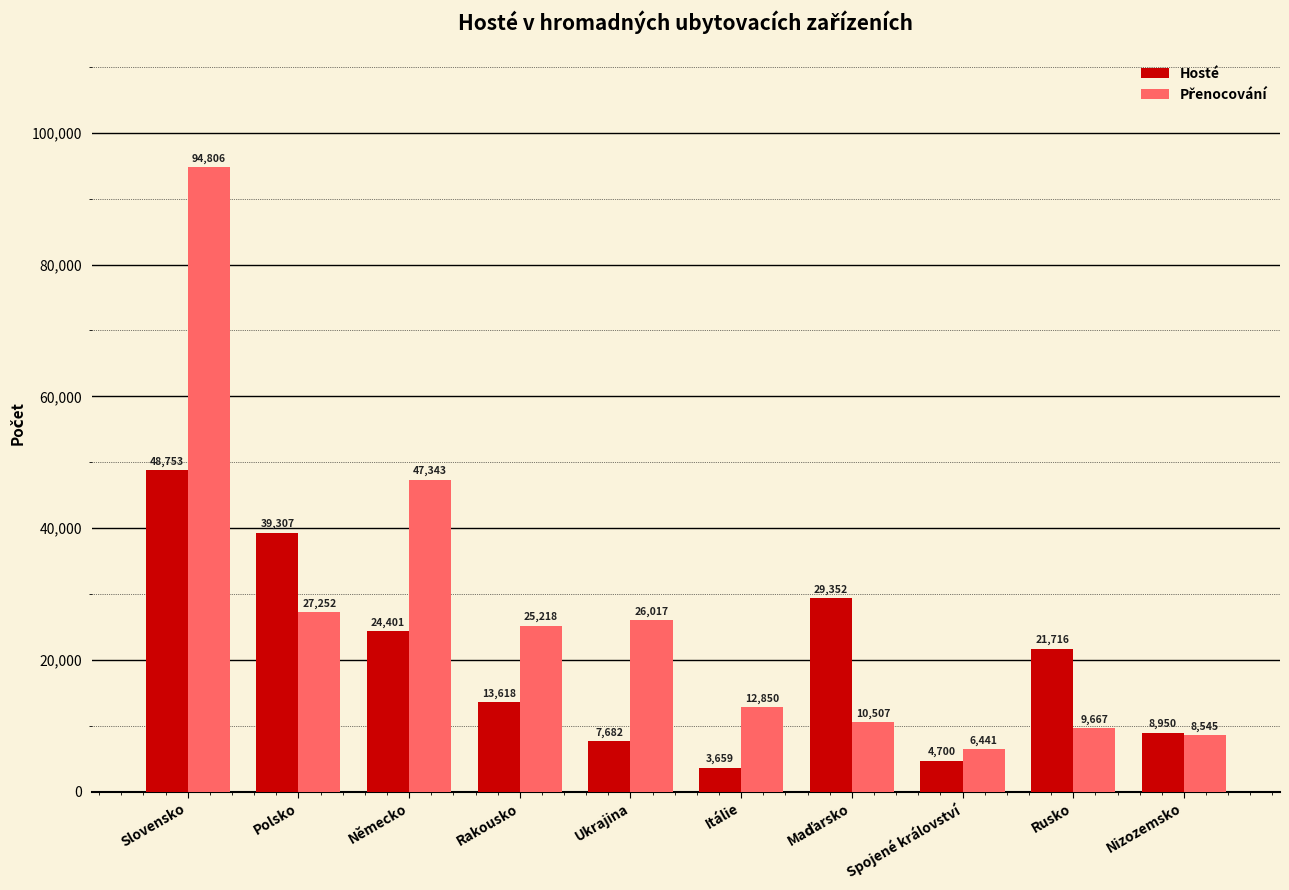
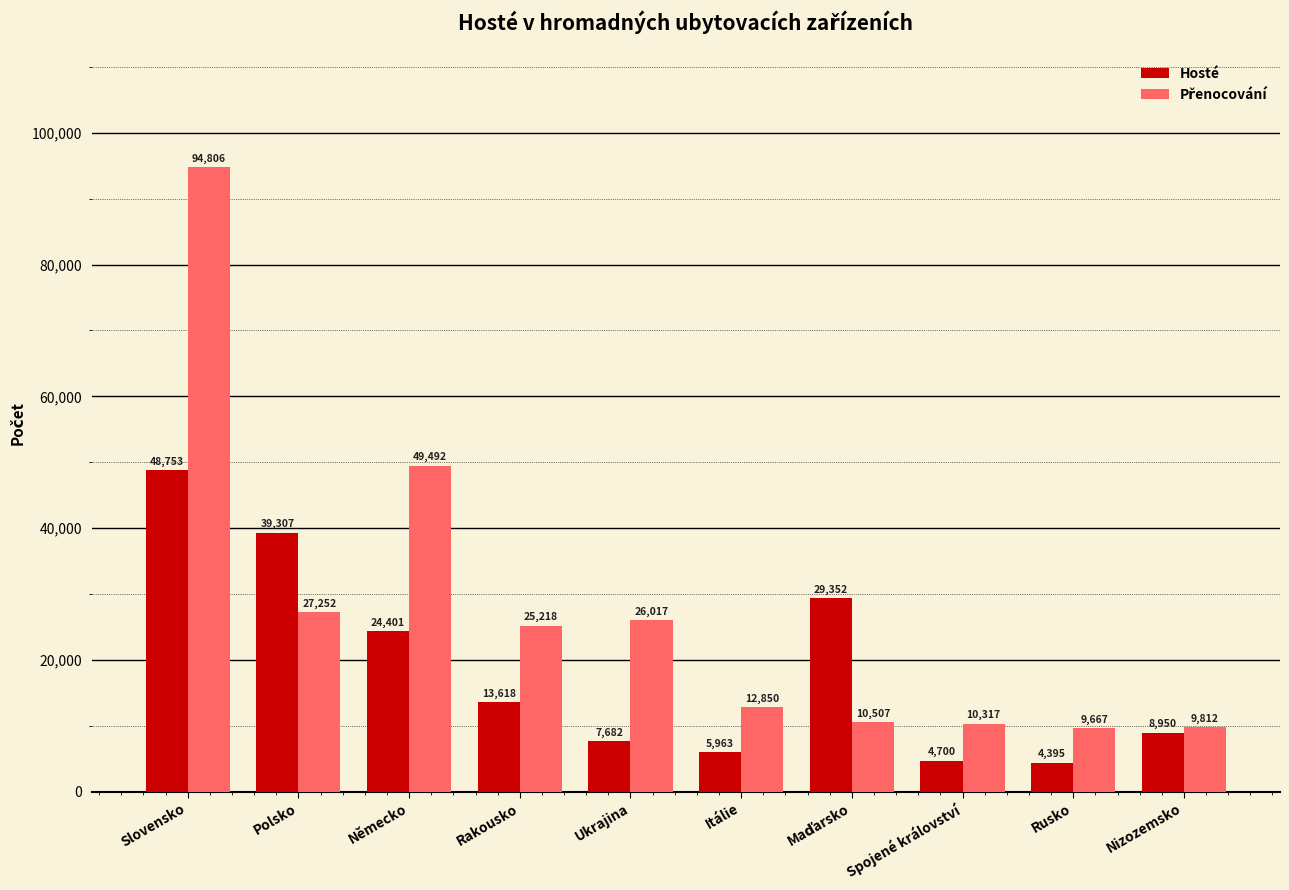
Přenocování, Německo: 47,343 -> 49,492
Hosté, Itálie: 3,659 -> 5,963
Přenocování, Spojené království: 6,441 -> 10,317
Hosté, Rusko: 21,716 -> 4,395
Přenocování, Nizozemsko: 8,545 -> 9,812
